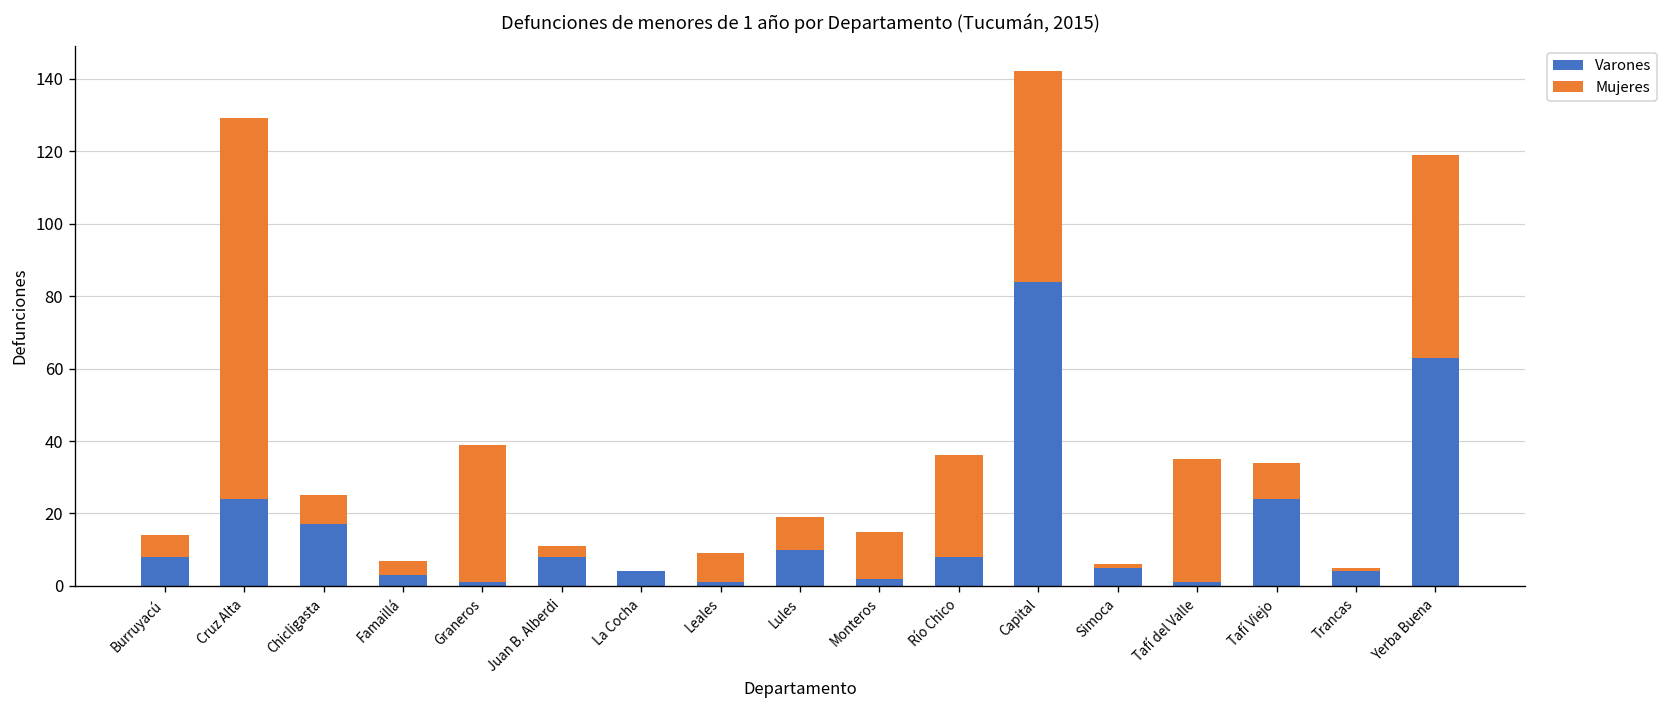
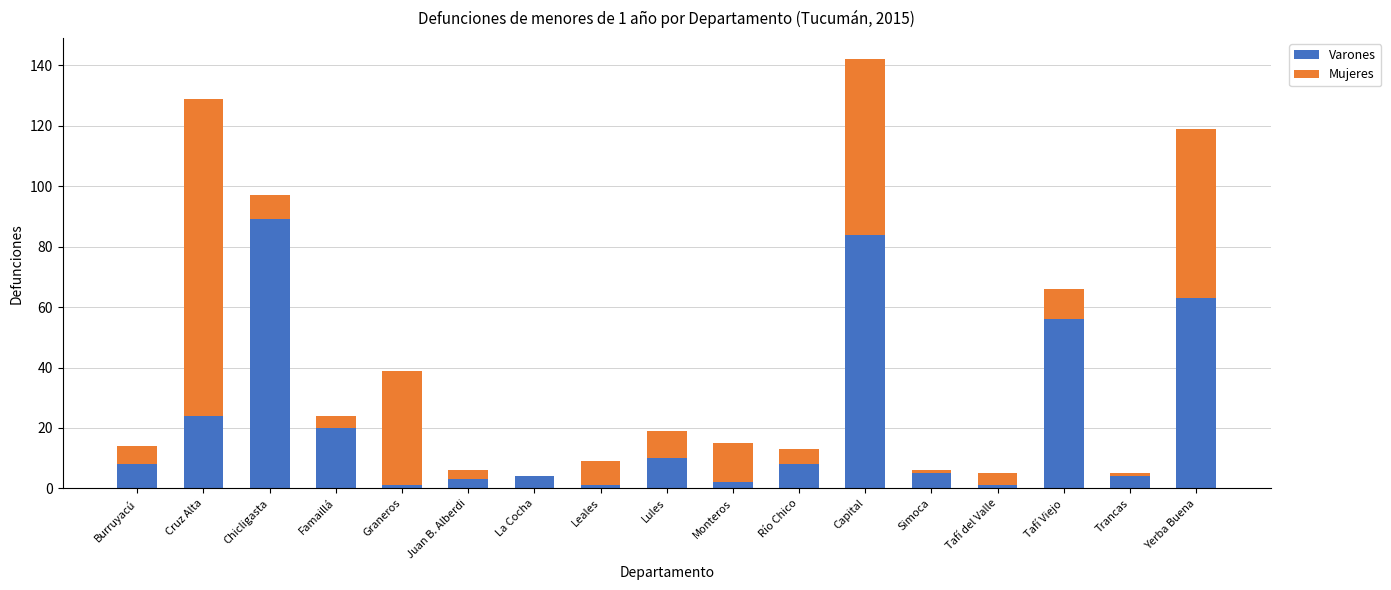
Varones, Chicligasta: 17 -> 89
Varones, Famaillá: 3 -> 20
Varones, Juan B. Alberdi: 8 -> 3
Mujeres, Río Chico: 28 -> 5
Mujeres, Tafí del Valle: 34 -> 4
Varones, Tafí Viejo: 24 -> 56
